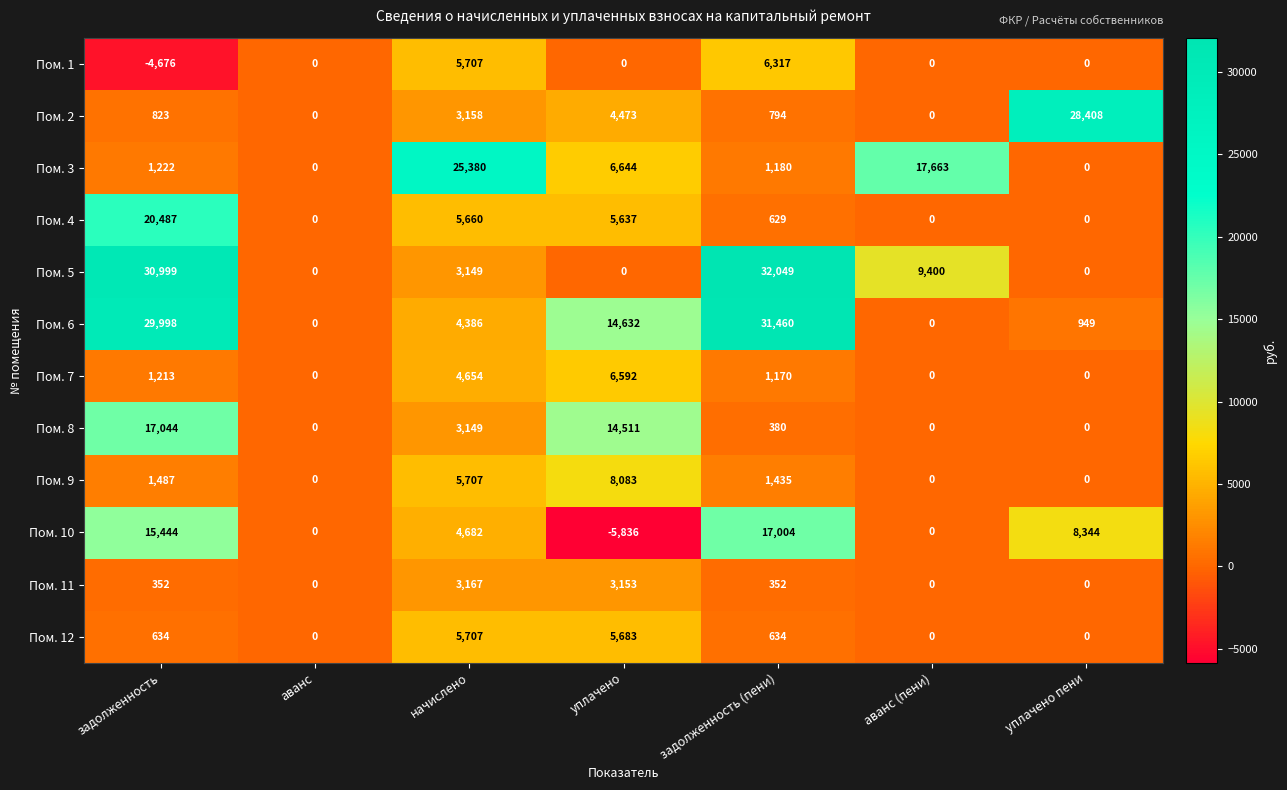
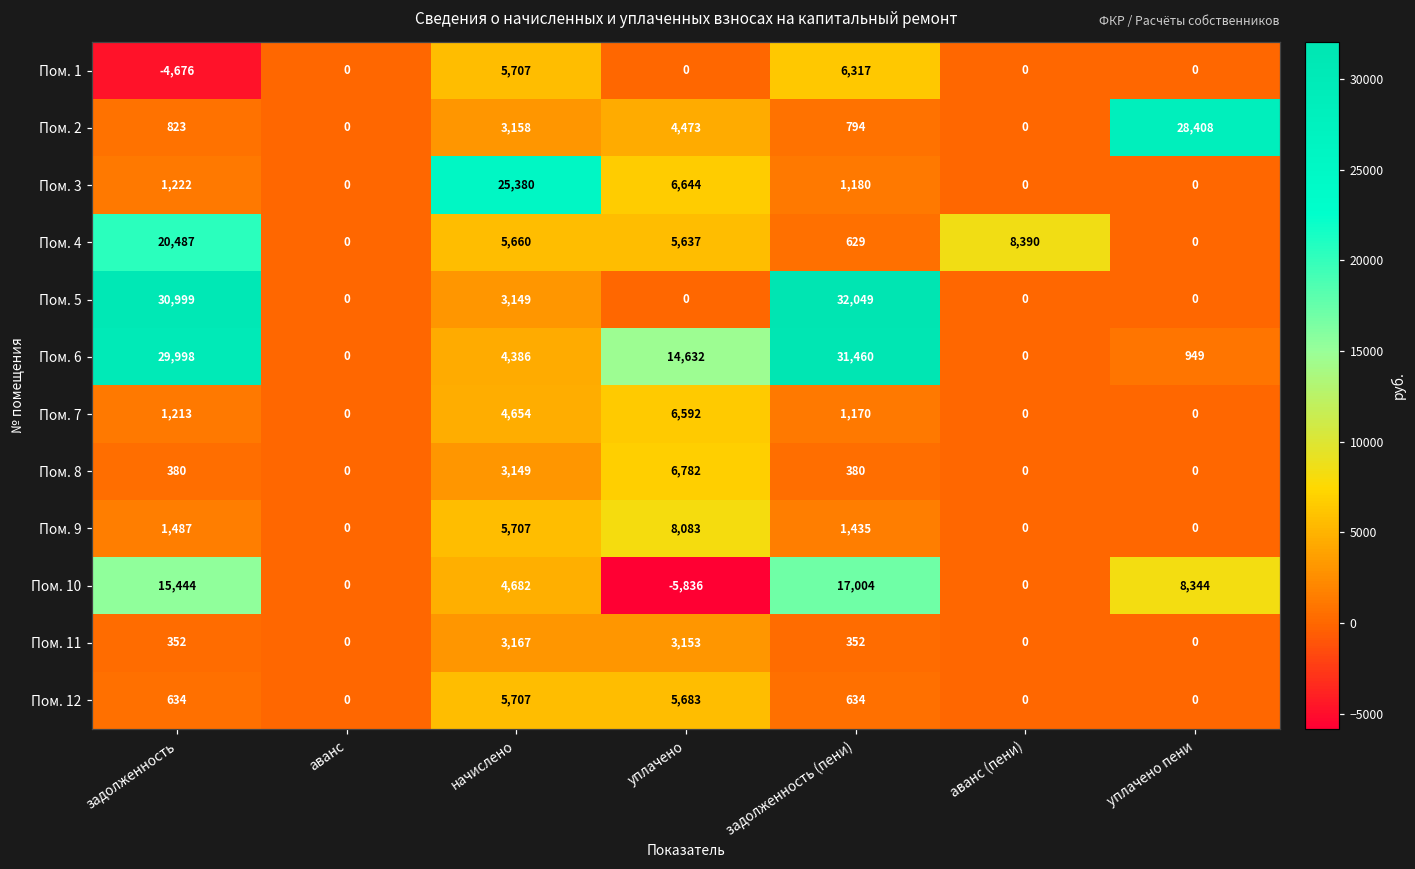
Пом. 3, аванс (пени): 17,663 -> 0
Пом. 4, аванс (пени): 0 -> 8,390
Пом. 5, аванс (пени): 9,400 -> 0
Пом. 8, задолженность: 17,044 -> 380
Пом. 8, уплачено: 14,511 -> 6,782
